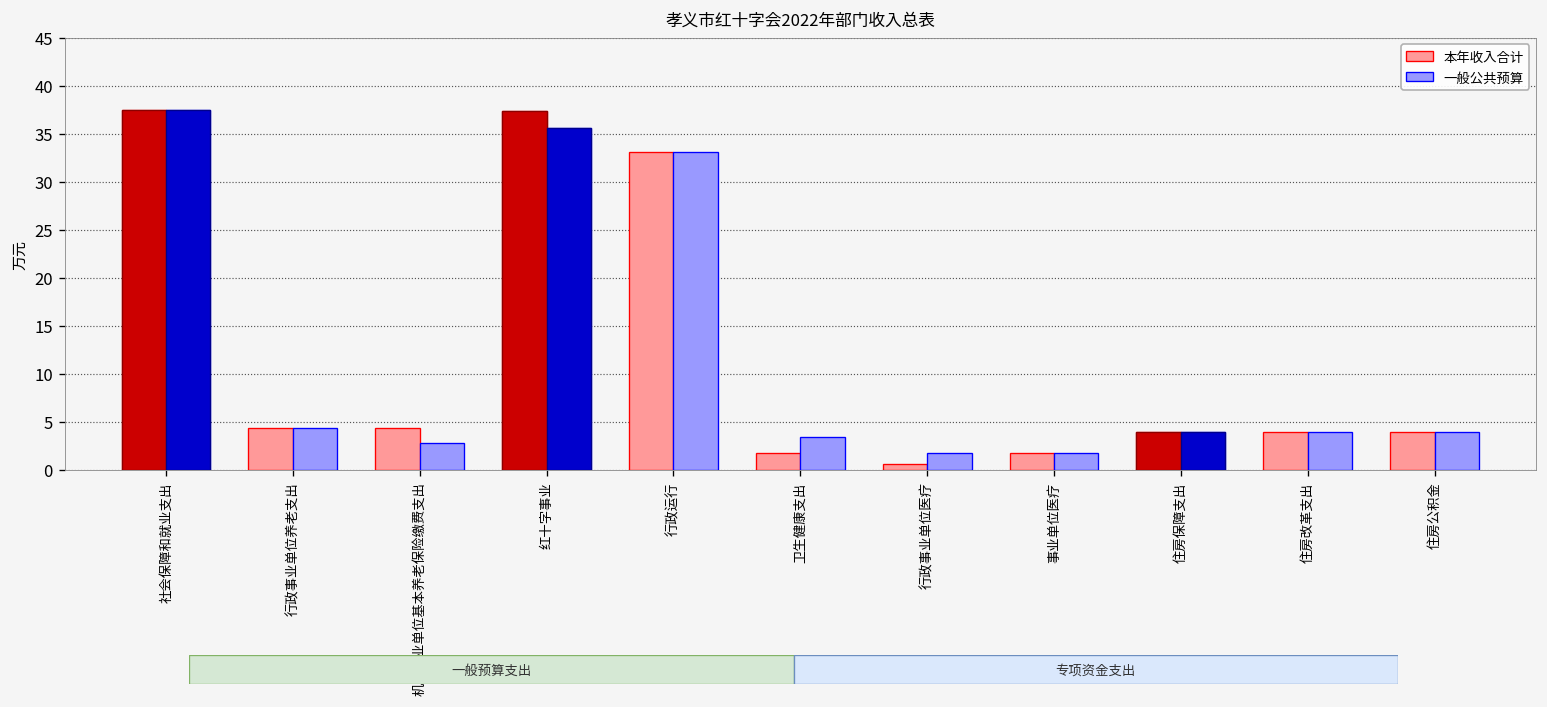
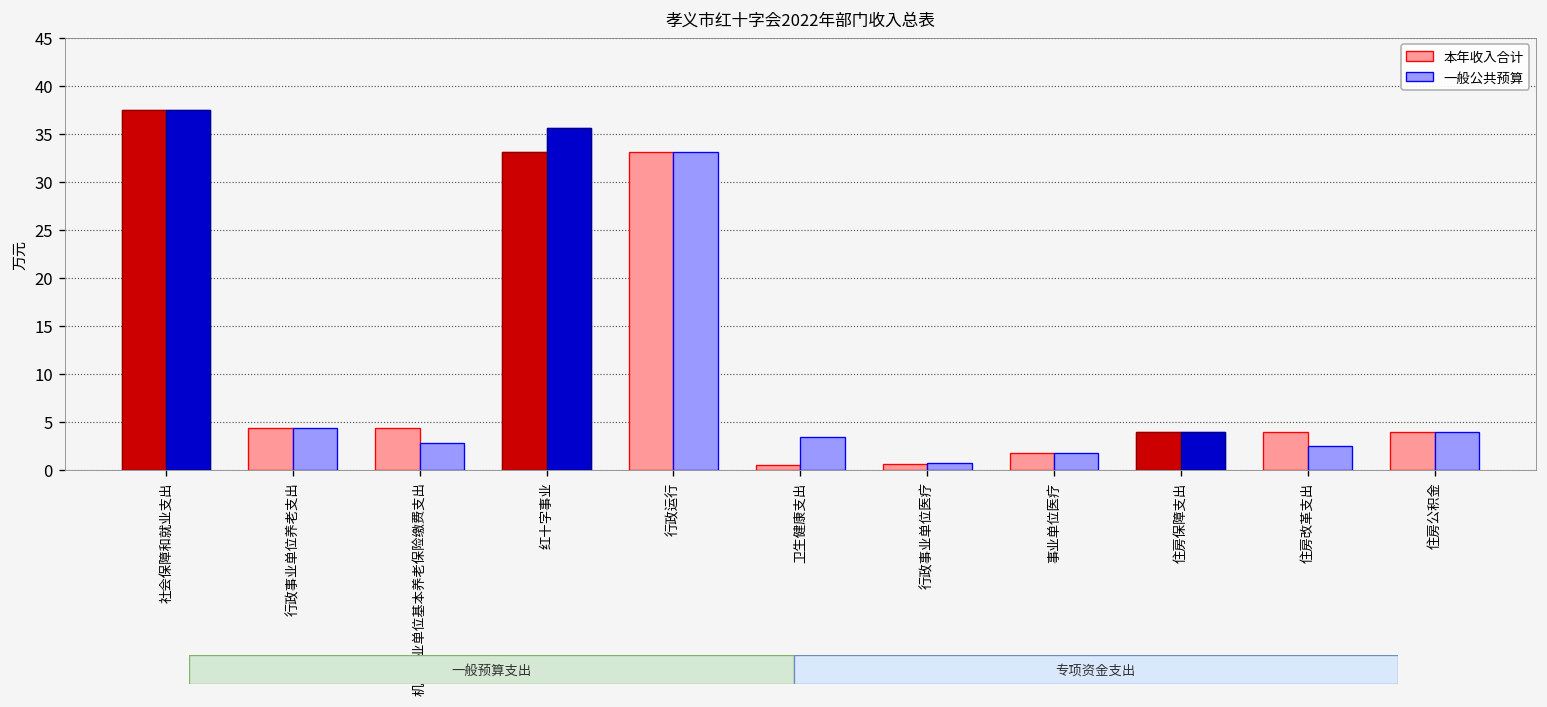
孝义市红十字会2022年部门收入总表, 本年收入合计, 红十字事业: 37 -> 33
孝义市红十字会2022年部门收入总表, 本年收入合计, 卫生健康支出: 2 -> 1
孝义市红十字会2022年部门收入总表, 一般公共预算, 行政事业单位医疗: 2 -> 1
孝义市红十字会2022年部门收入总表, 一般公共预算, 住房改革支出: 4 -> 3
